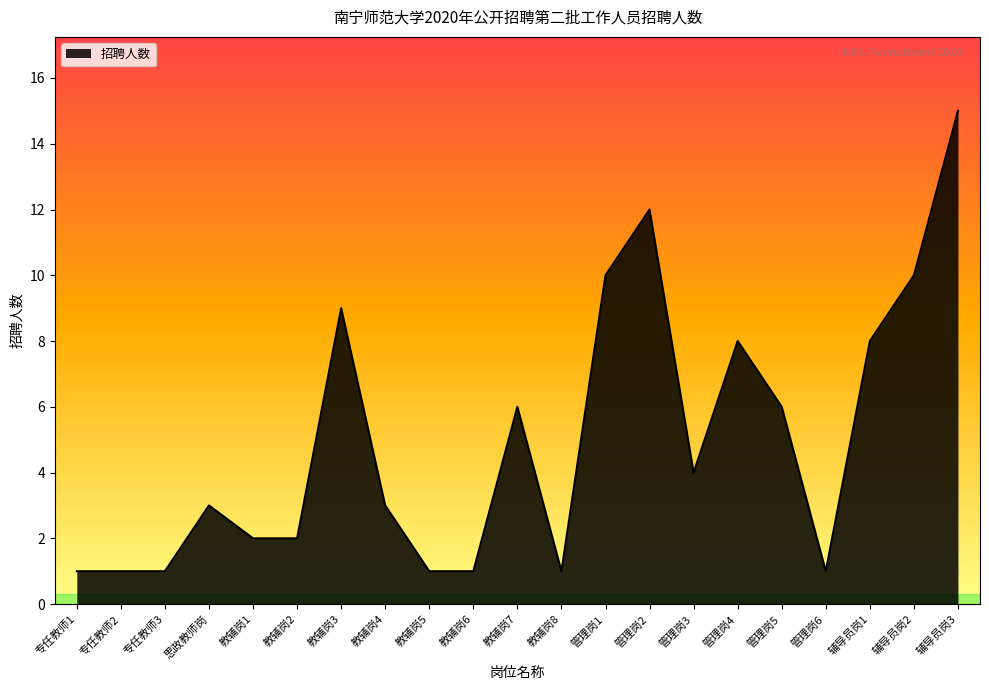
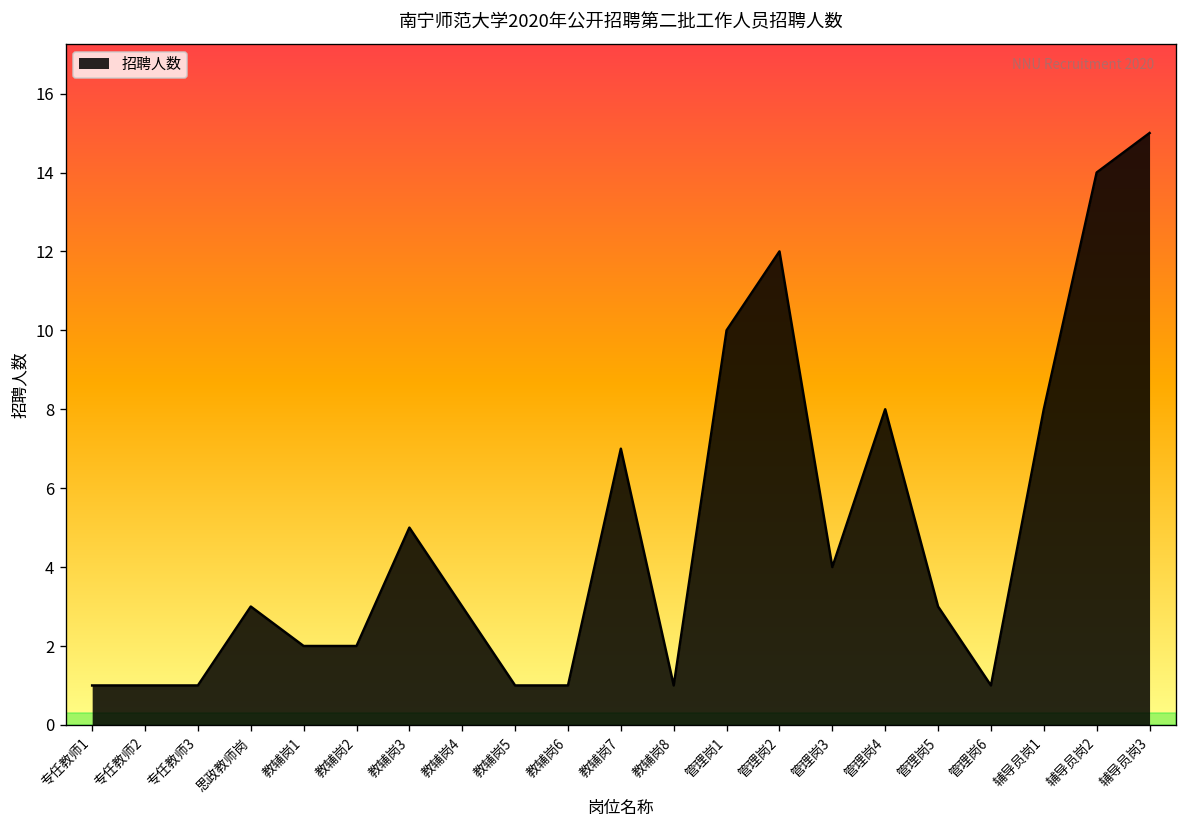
教辅岗3: 9 -> 5
教辅岗7: 6 -> 7
管理岗5: 6 -> 3
辅导员岗2: 10 -> 14
